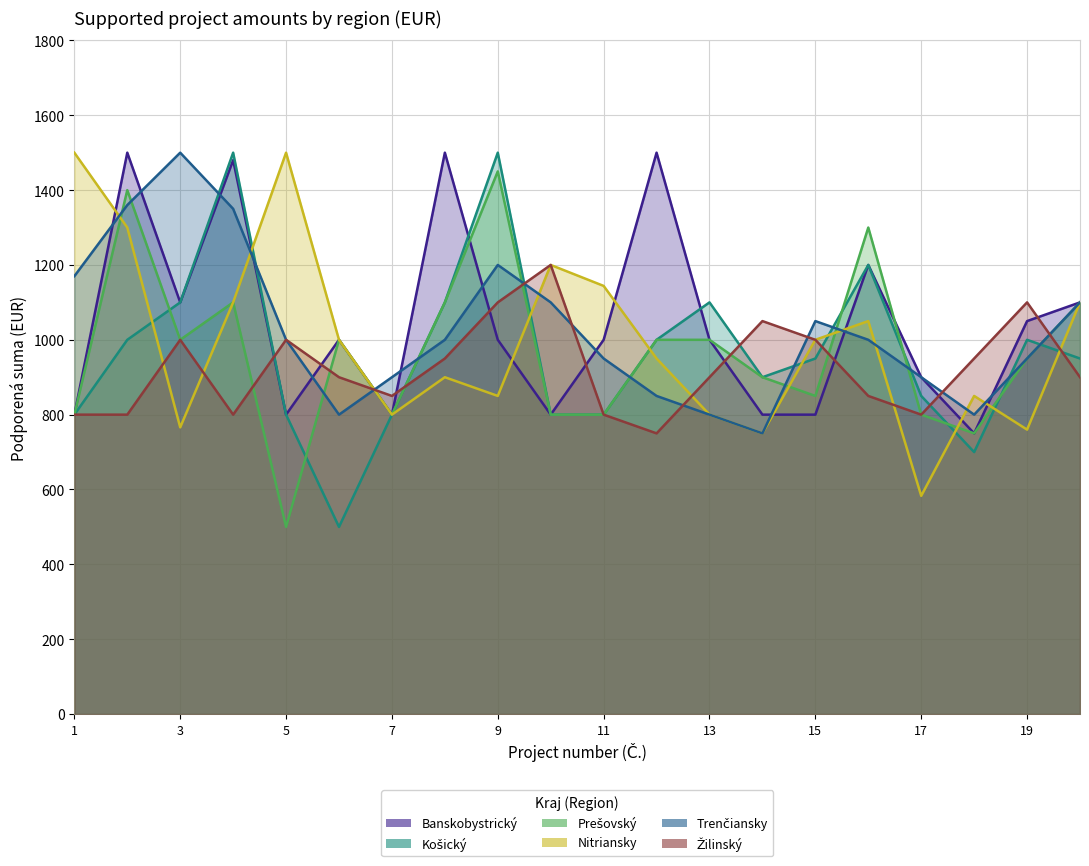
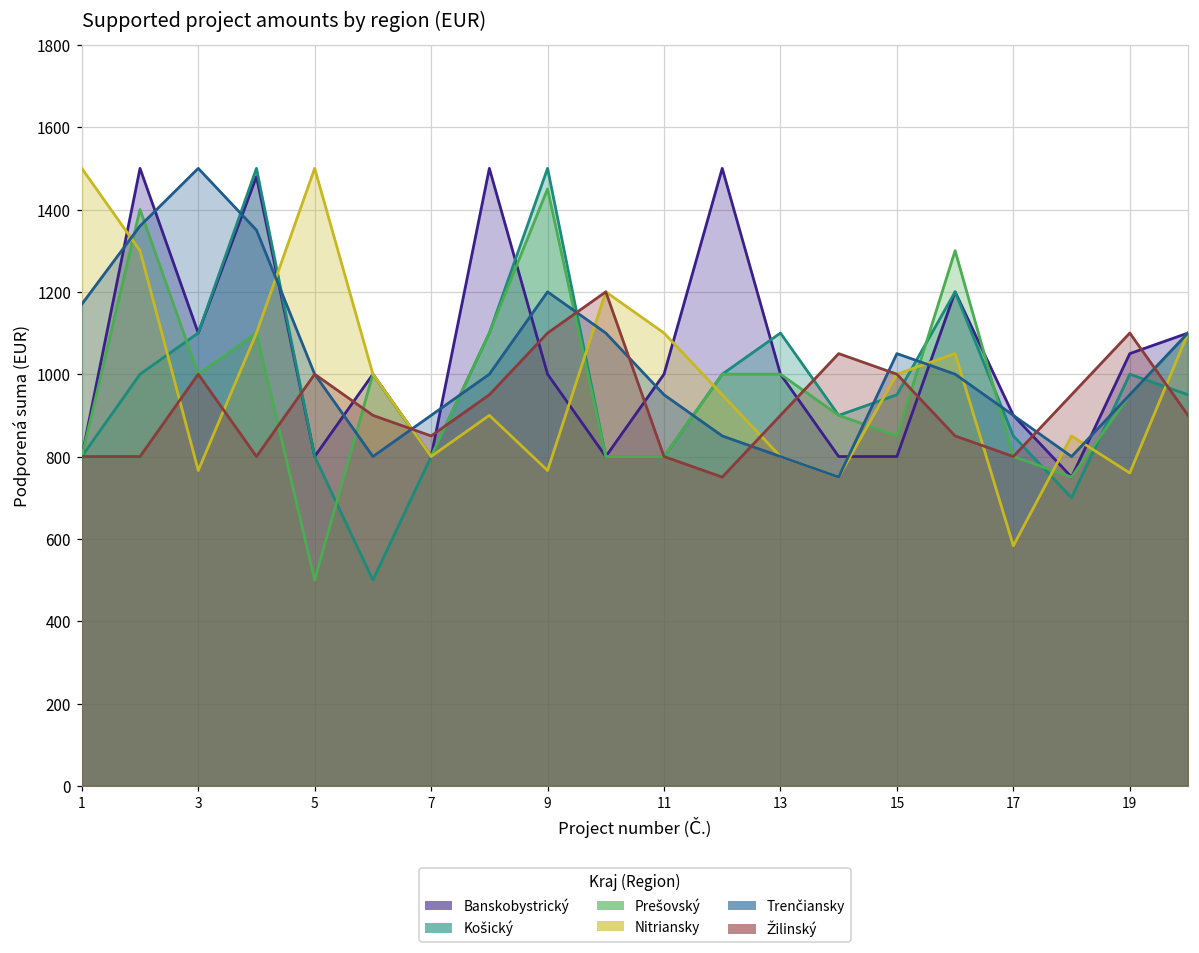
Nitriansky, 9: 850 -> 770
Nitriansky, 11: 1140 -> 1100
